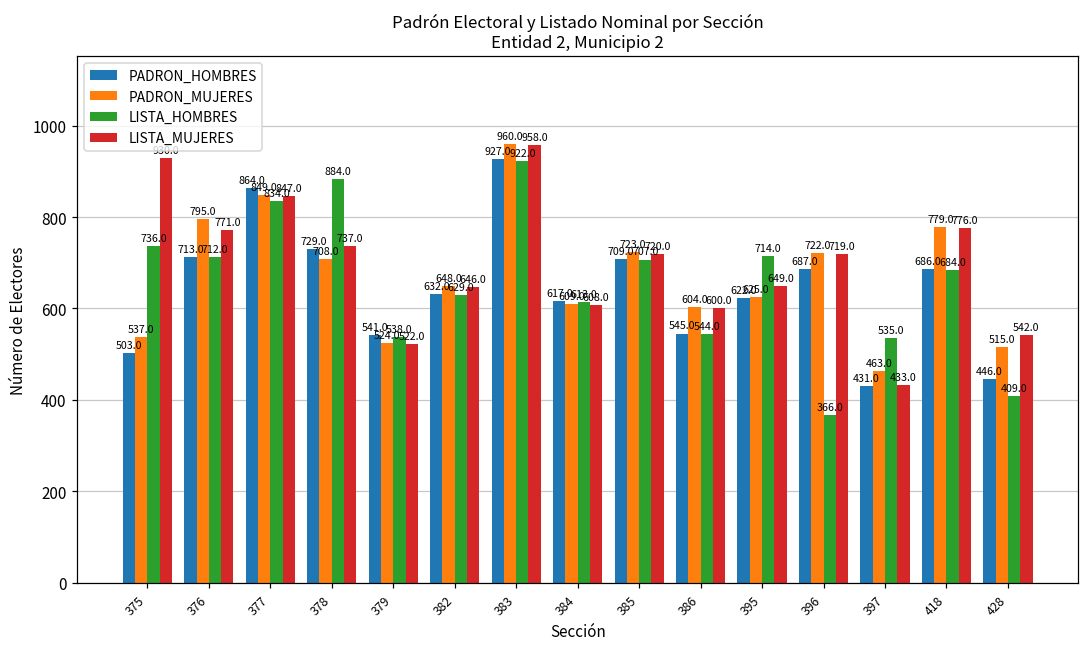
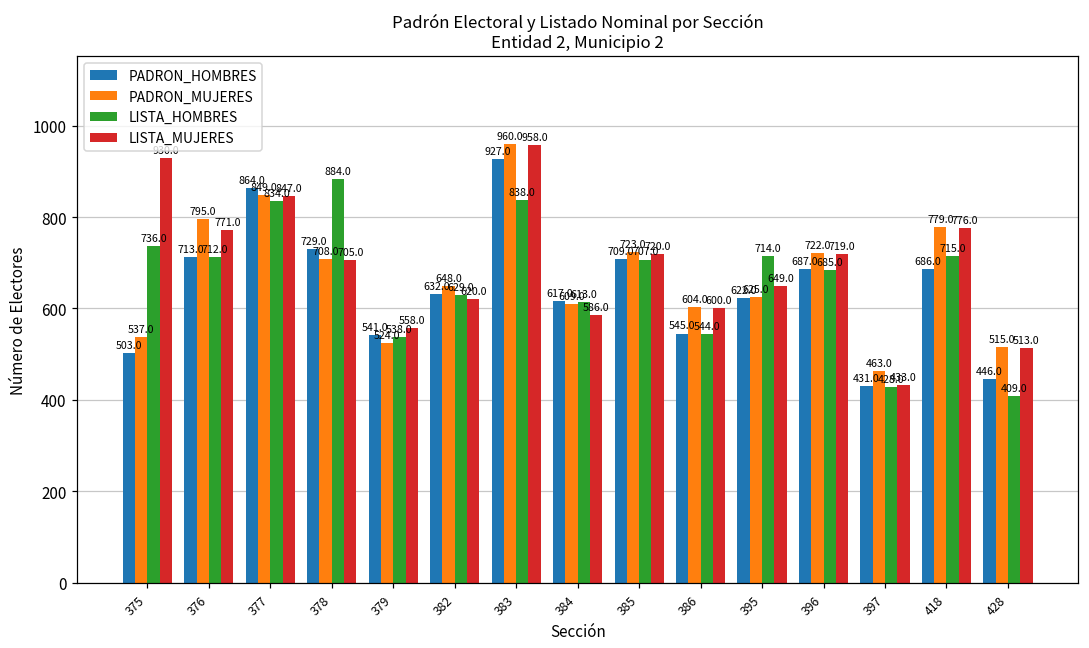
LISTA_MUJERES, 378: 737.0 -> 705.0
LISTA_MUJERES, 379: 522.0 -> 558.0
LISTA_MUJERES, 382: 646.0 -> 620.0
LISTA_HOMBRES, 383: 922.0 -> 838.0
LISTA_MUJERES, 384: 608.0 -> 586.0
LISTA_HOMBRES, 396: 366.0 -> 685.0
LISTA_HOMBRES, 397: 535.0 -> 428.0
LISTA_HOMBRES, 418: 684.0 -> 715.0
LISTA_MUJERES, 428: 542.0 -> 513.0
